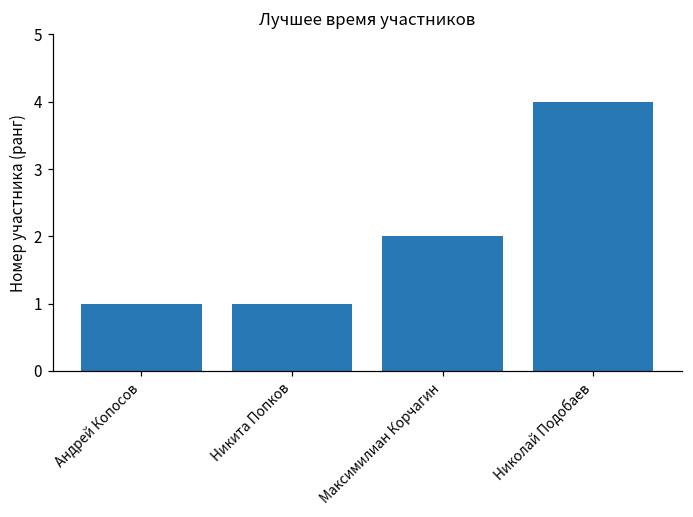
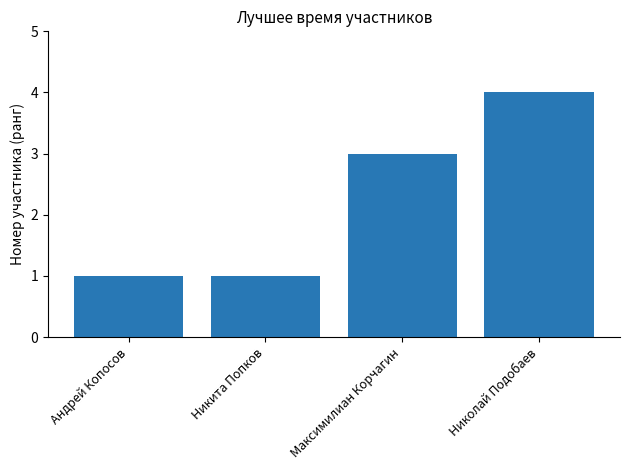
Максимилиан Корчагин: 2 -> 3
